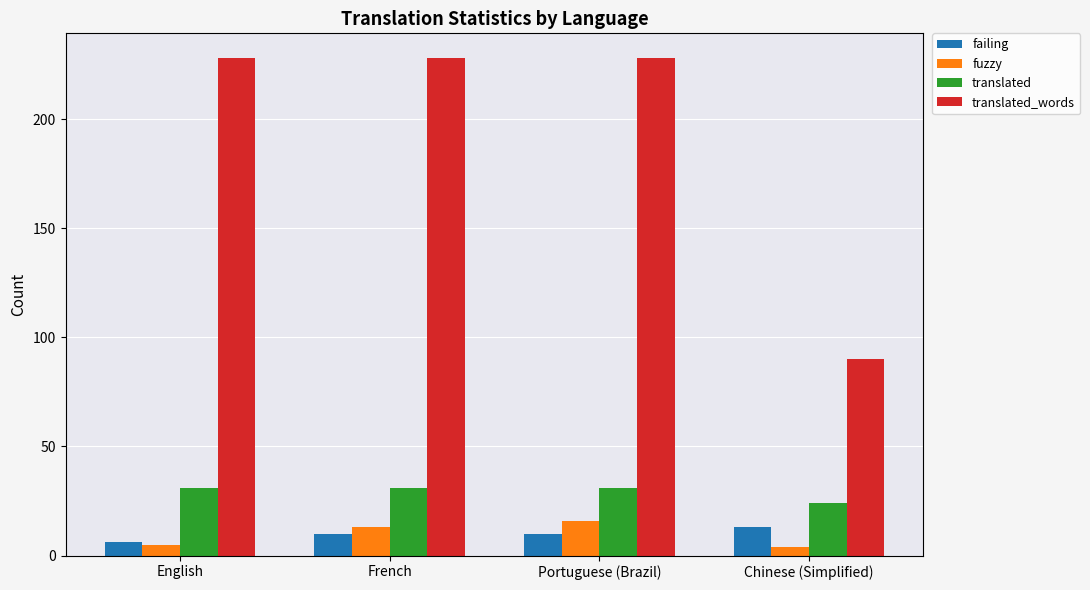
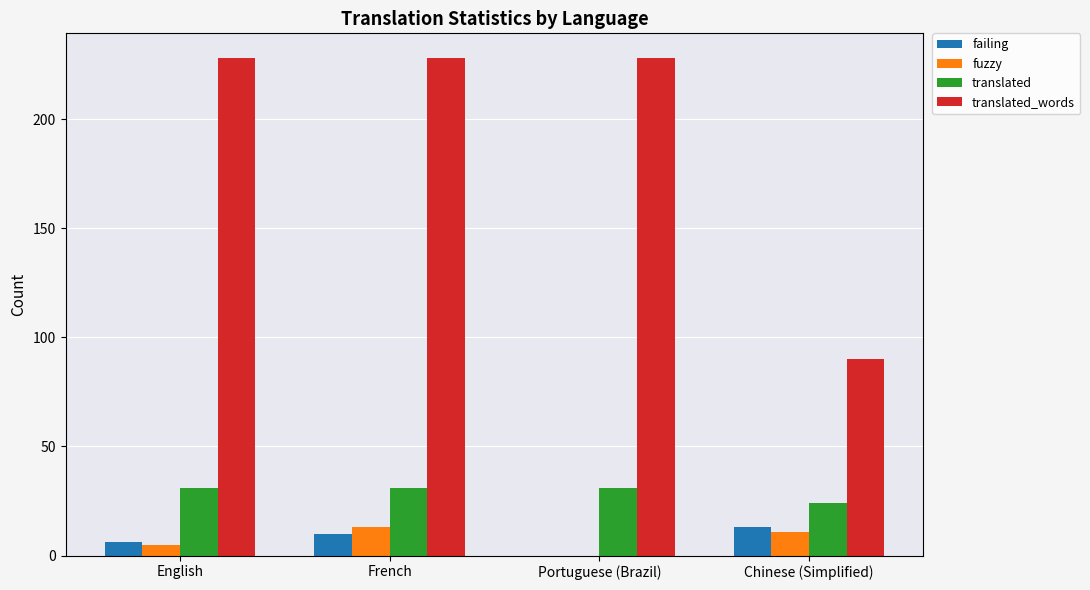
failing, Portuguese (Brazil): 10 -> 0
fuzzy, Portuguese (Brazil): 16 -> 0
fuzzy, Chinese (Simplified): 4 -> 11
